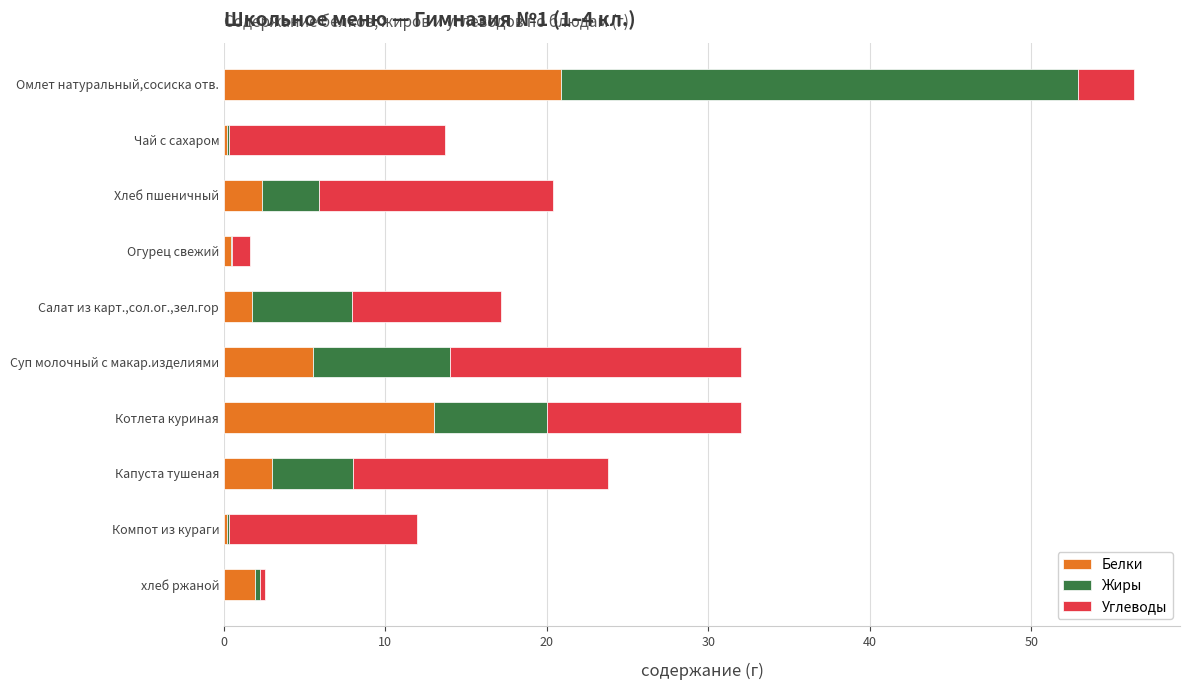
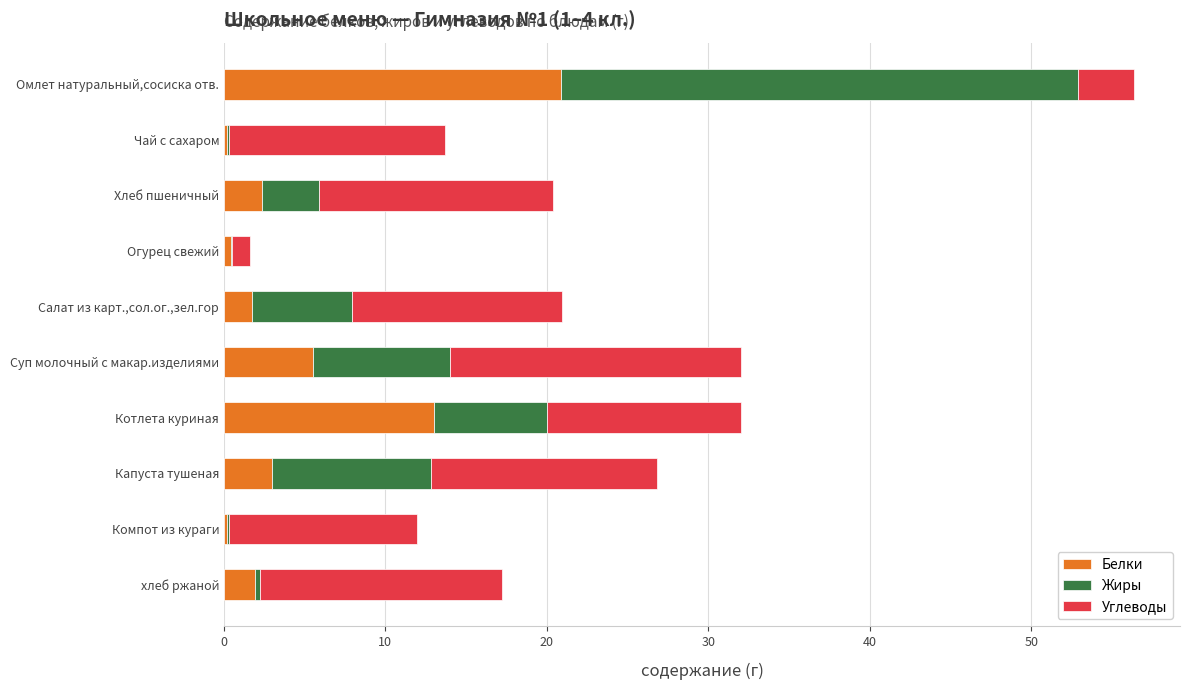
Углеводы, Салат из карт.,сол.ог.,зел.гор: 9.2 -> 13.0
Жиры, Капуста тушеная: 5.0 -> 9.8
Углеводы, Капуста тушеная: 15.8 -> 14.0
Углеводы, хлеб ржаной: 0.3 -> 15.0
